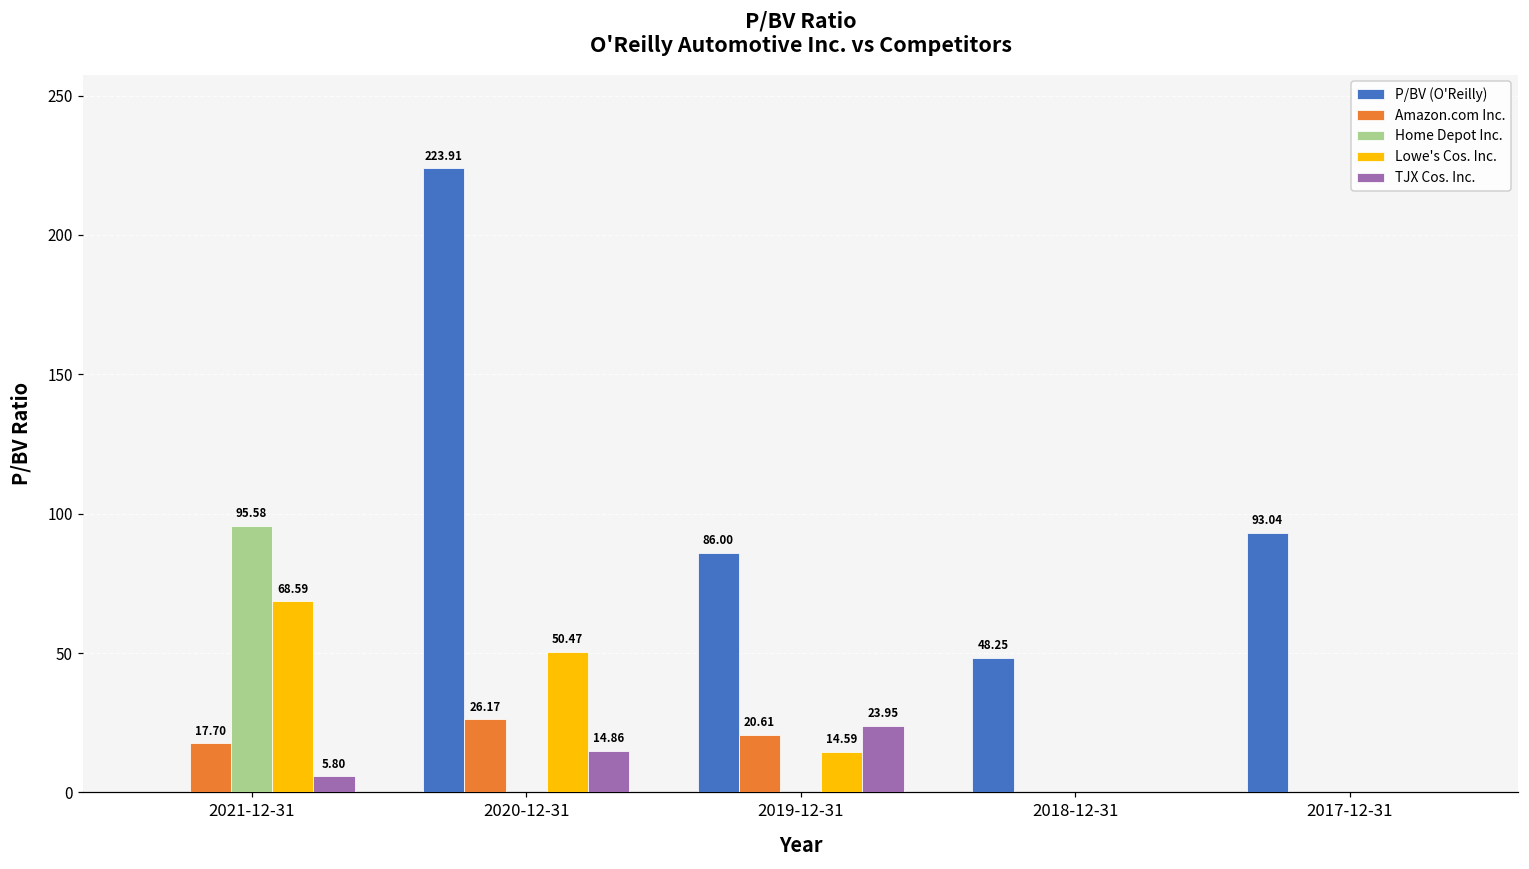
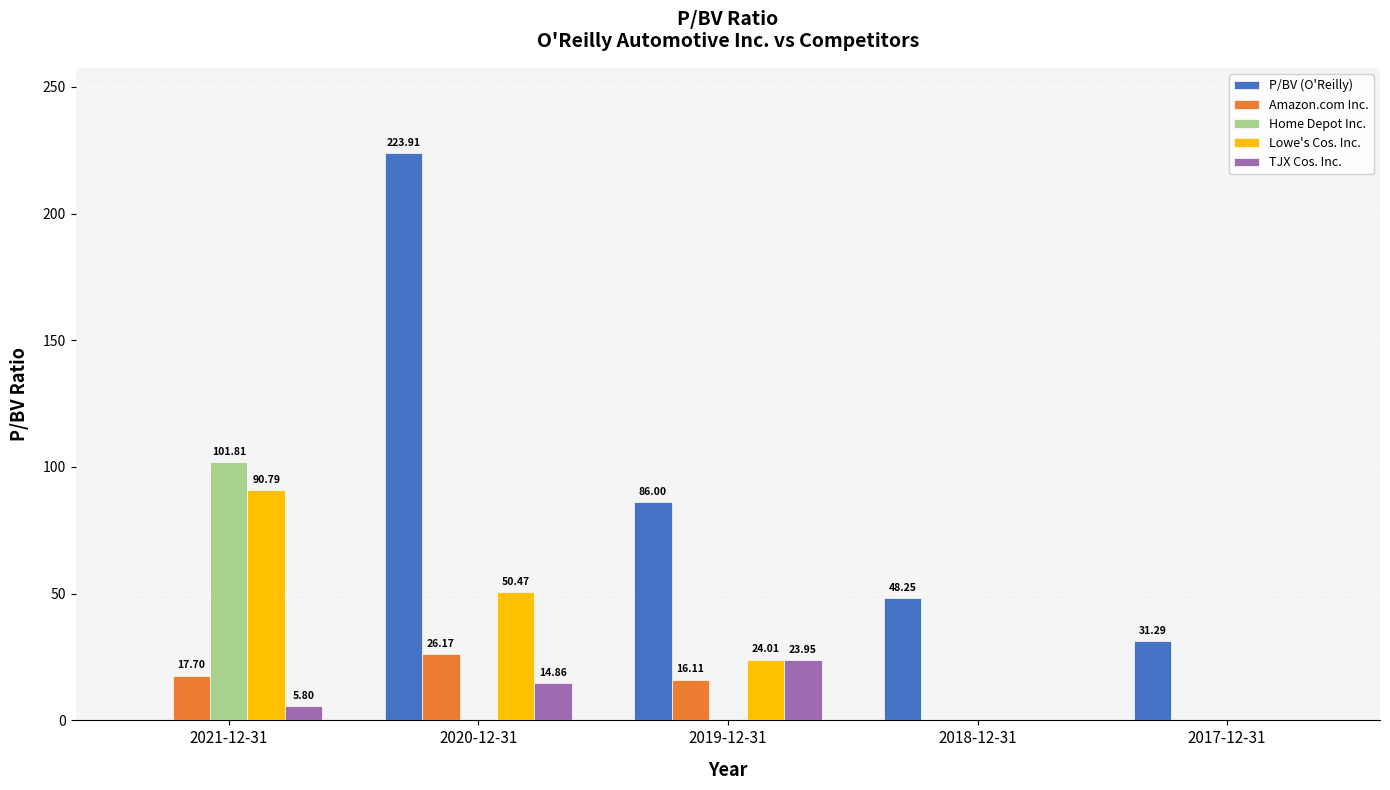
Home Depot Inc., 2021-12-31: 95.58 -> 101.81
Lowe's Cos. Inc., 2021-12-31: 68.59 -> 90.79
Amazon.com Inc., 2019-12-31: 20.61 -> 16.11
Lowe's Cos. Inc., 2019-12-31: 14.59 -> 24.01
P/BV (O'Reilly), 2017-12-31: 93.04 -> 31.29
